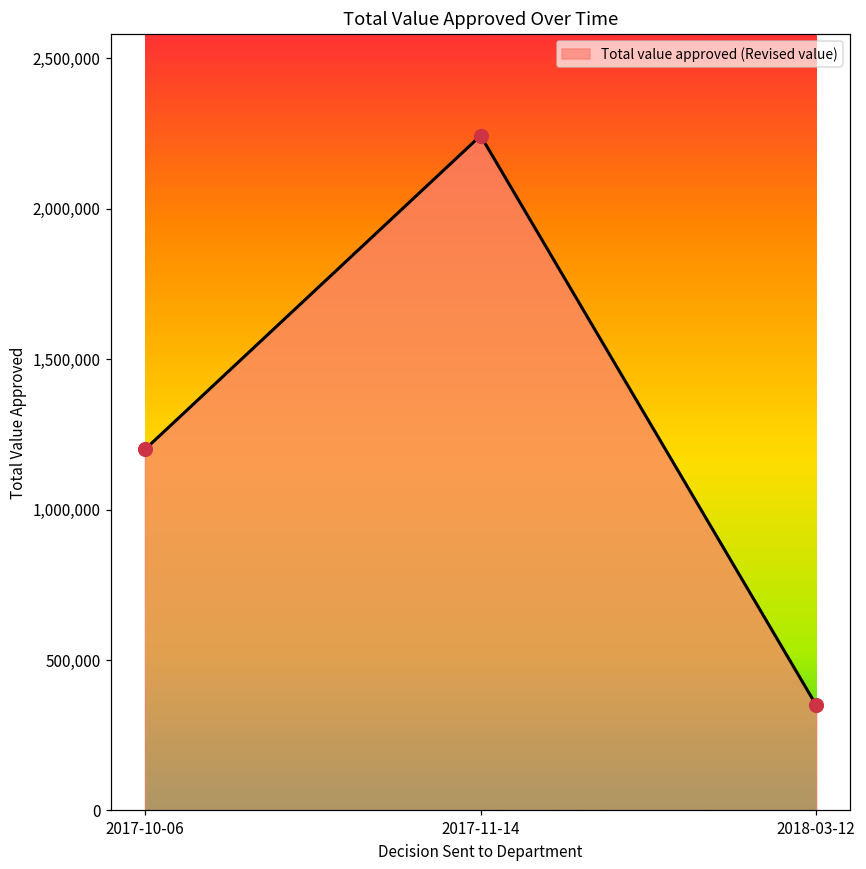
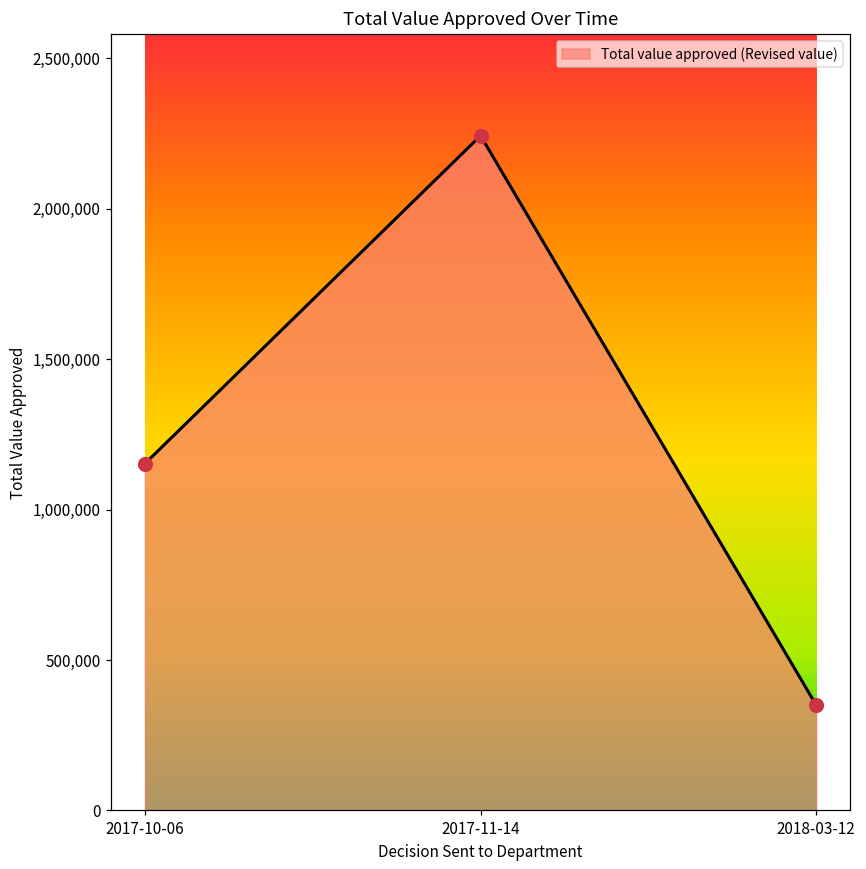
2017-10-06: 1,200,000 -> 1,150,000
